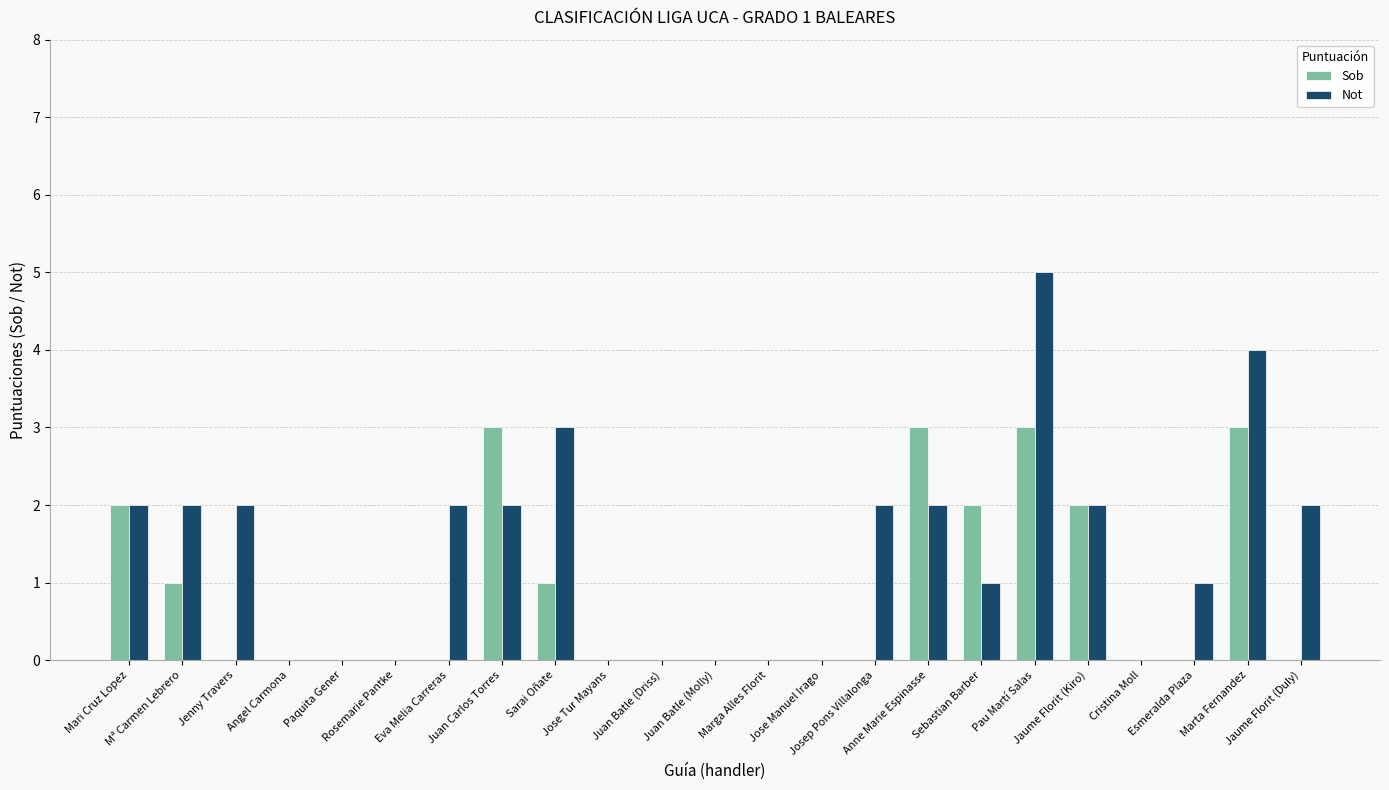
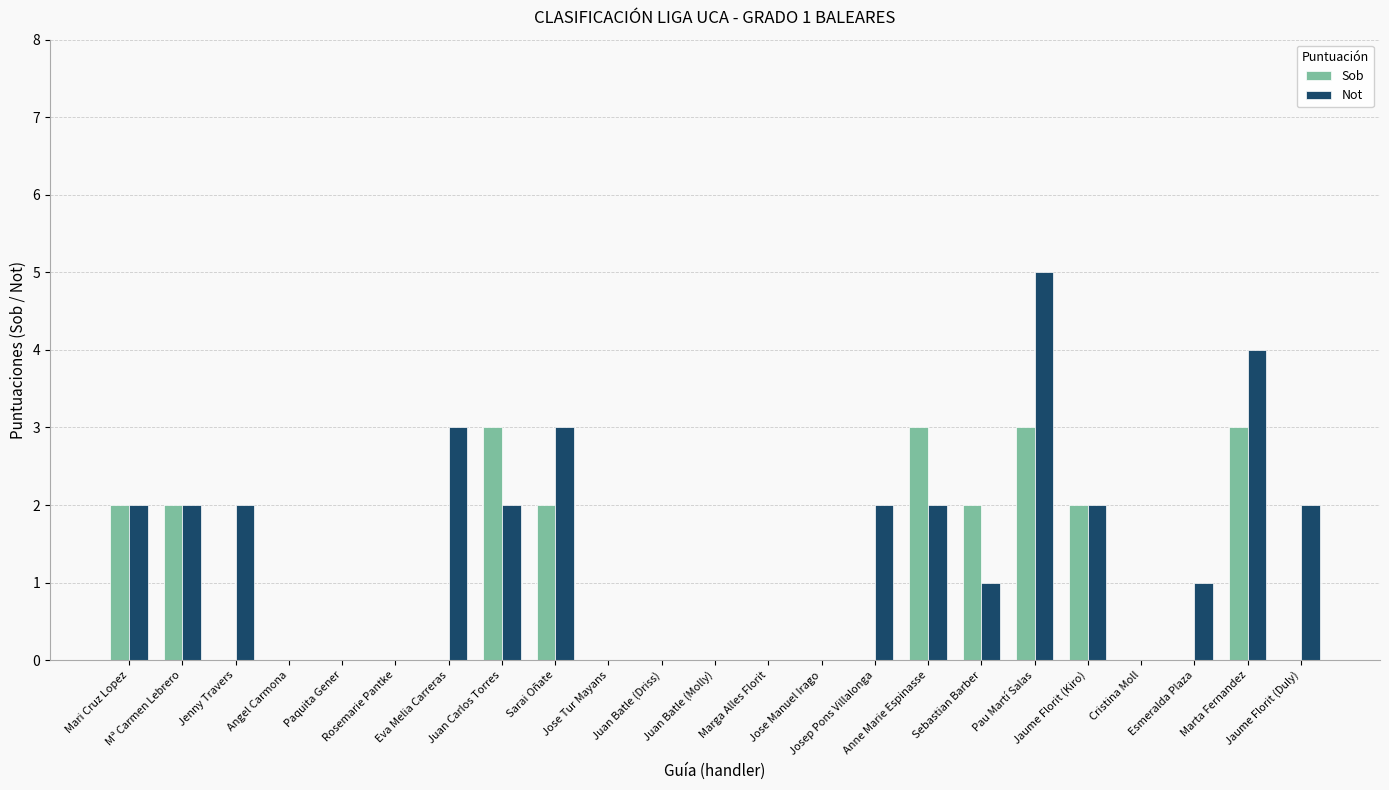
Sob, Mª Carmen Lebrero: 1 -> 2
Not, Eva Melia Carreras: 2 -> 3
Sob, Sarai Oñate: 1 -> 2
